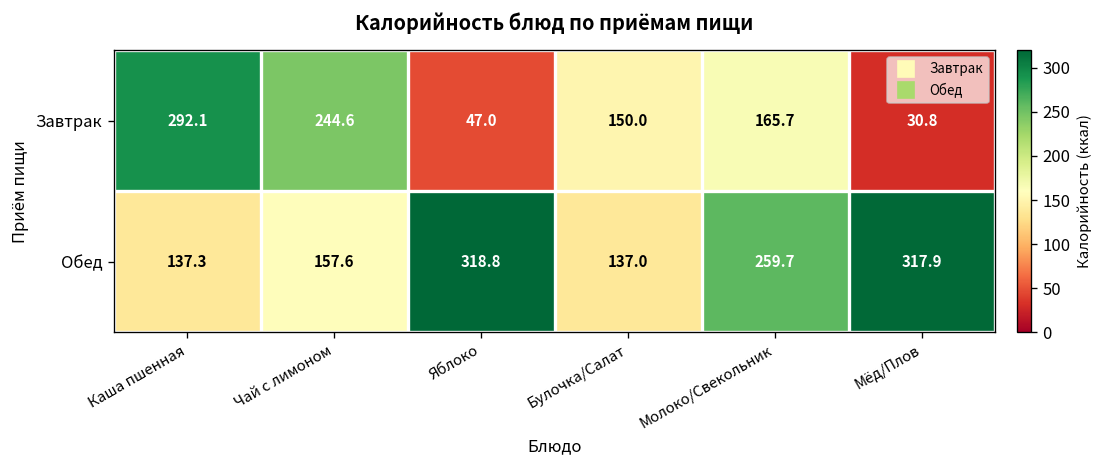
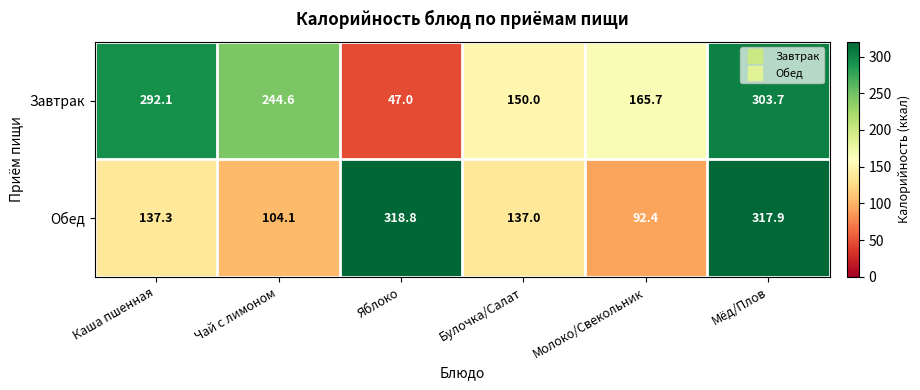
Завтрак, Мёд/Плов: 30.8 -> 303.7
Обед, Чай с лимоном: 157.6 -> 104.1
Обед, Молоко/Свекольник: 259.7 -> 92.4
